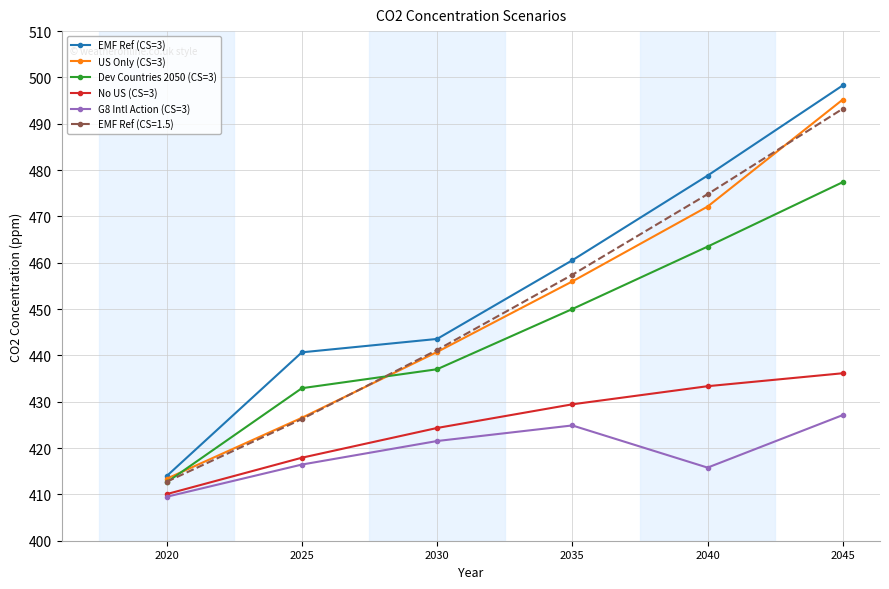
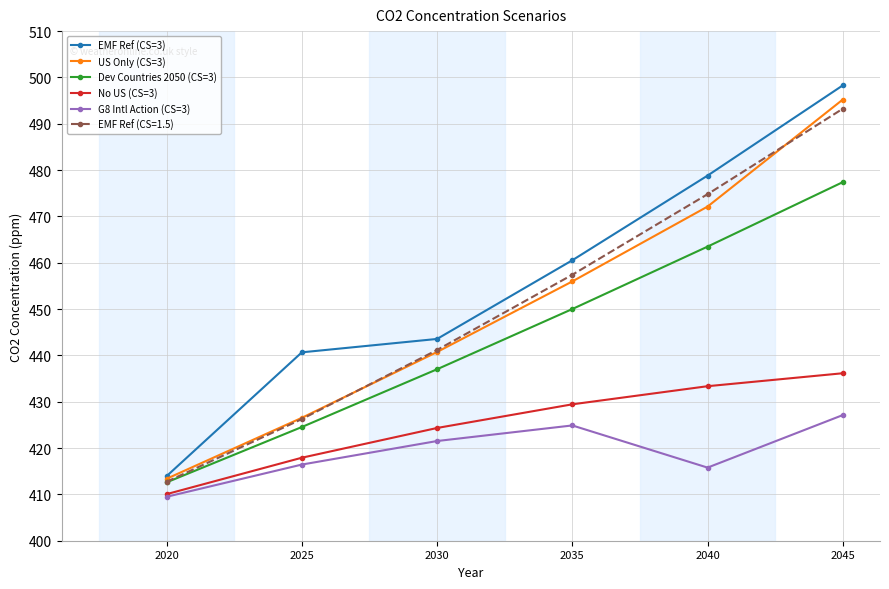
Dev Countries 2050 (CS=3), 2025: 433 -> 425
